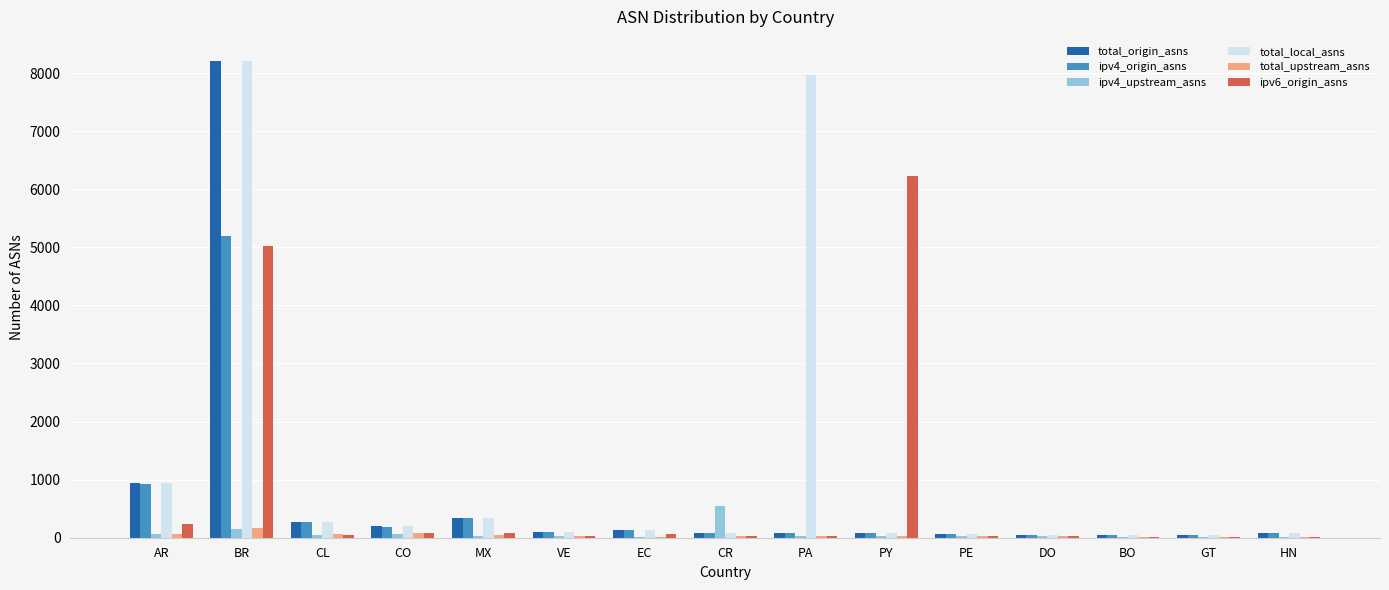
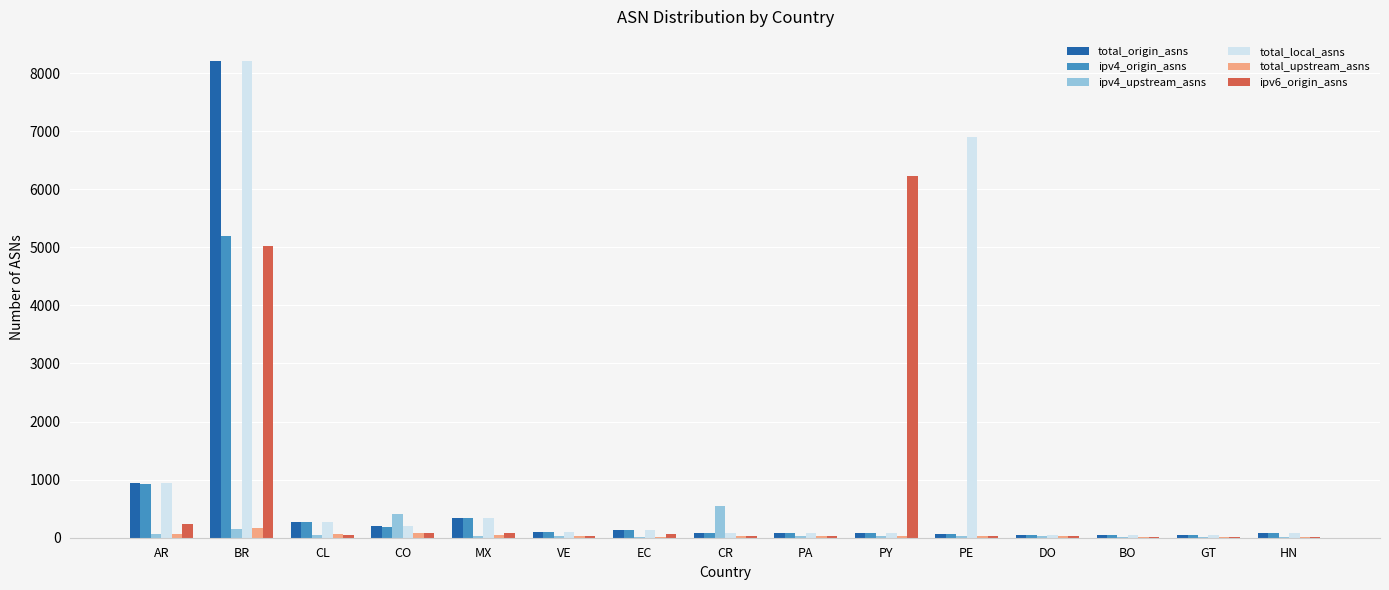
ipv4_upstream_asns, CO: 100 -> 400
total_local_asns, PA: 8000 -> 100
total_local_asns, PE: 100 -> 6900
